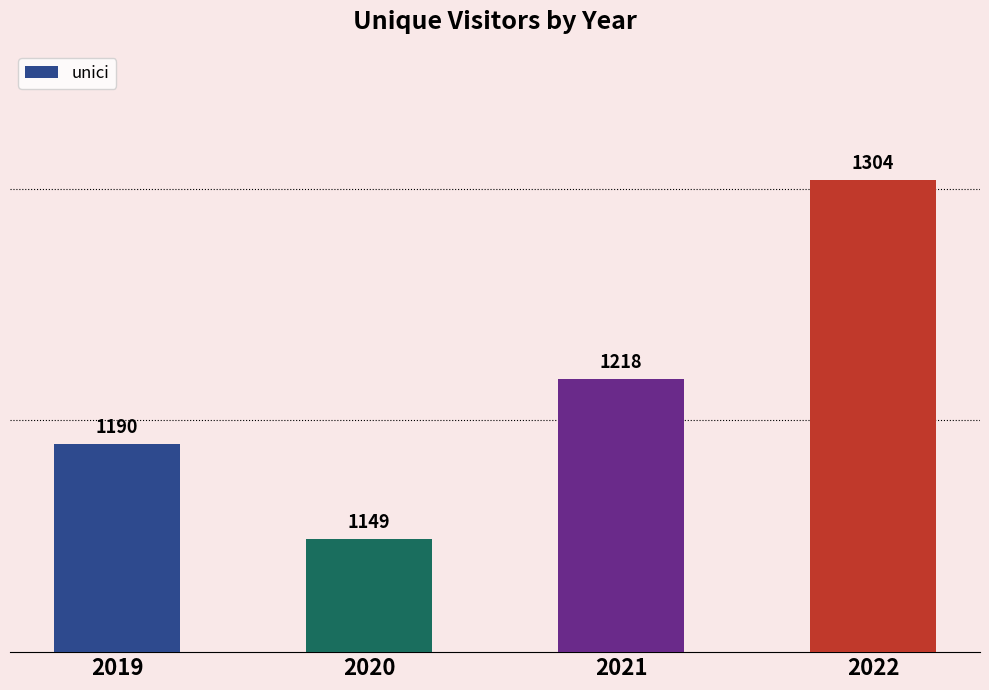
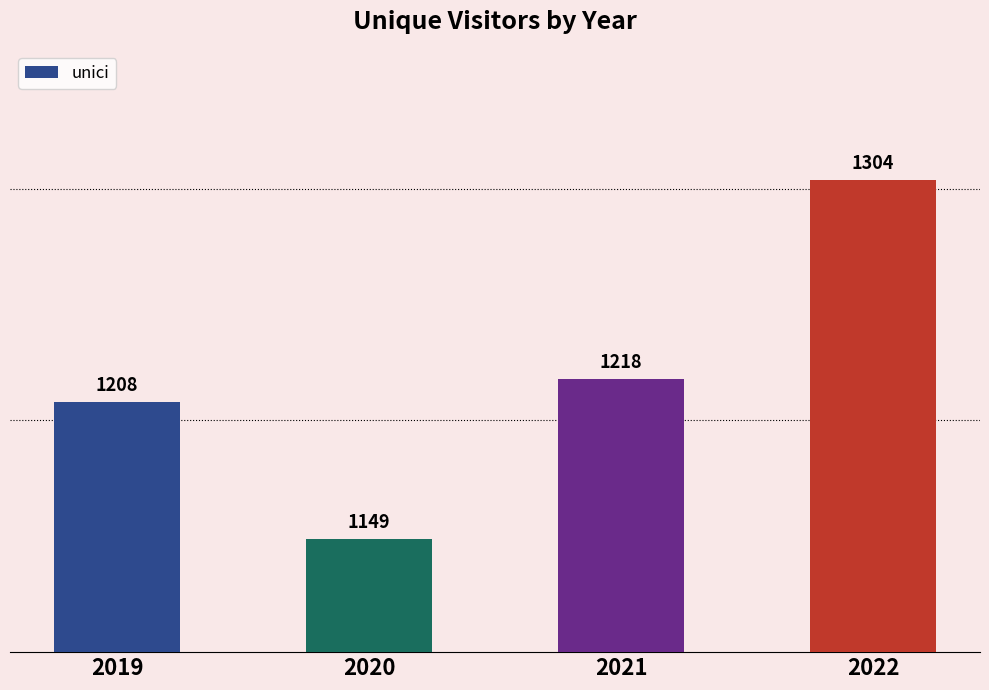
2019: 1190 -> 1208
